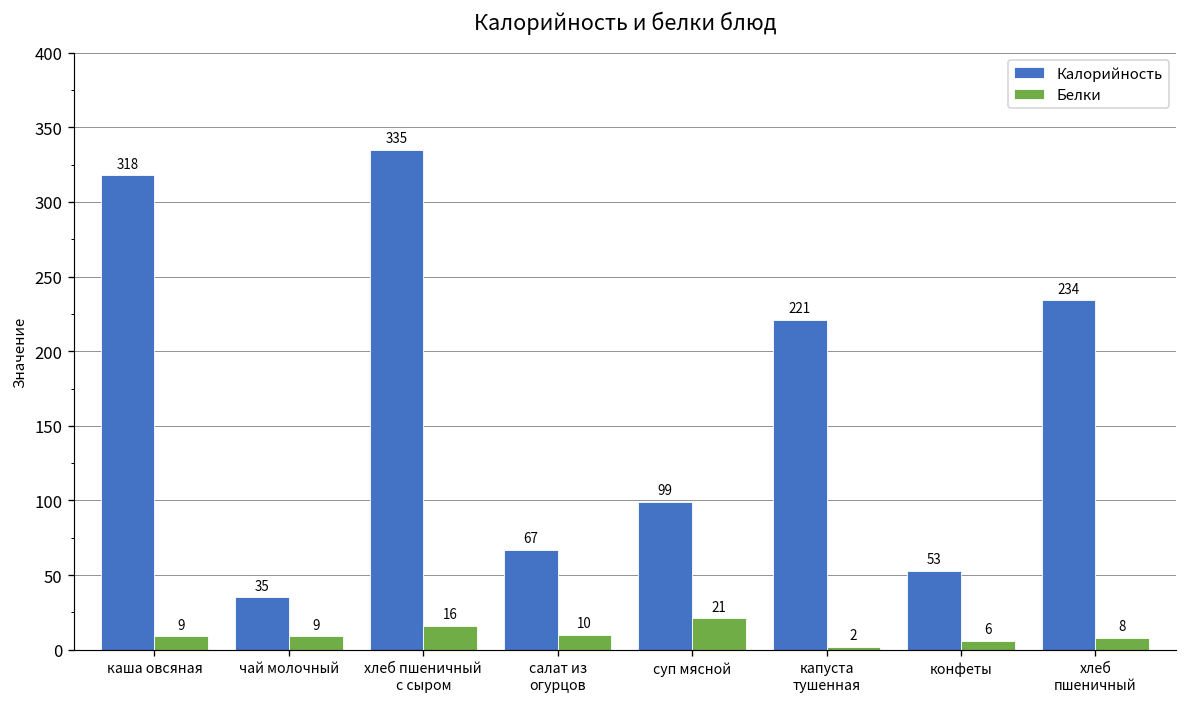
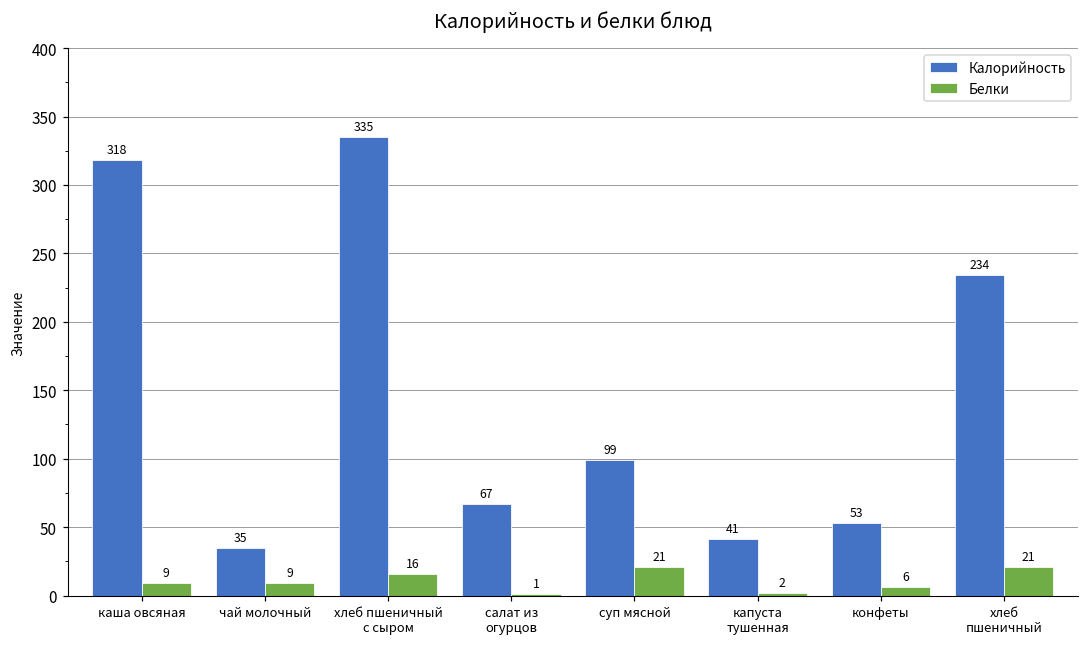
Белки, салат из огурцов: 10 -> 1
Калорийность, капуста тушенная: 221 -> 41
Белки, хлеб пшеничный: 8 -> 21
